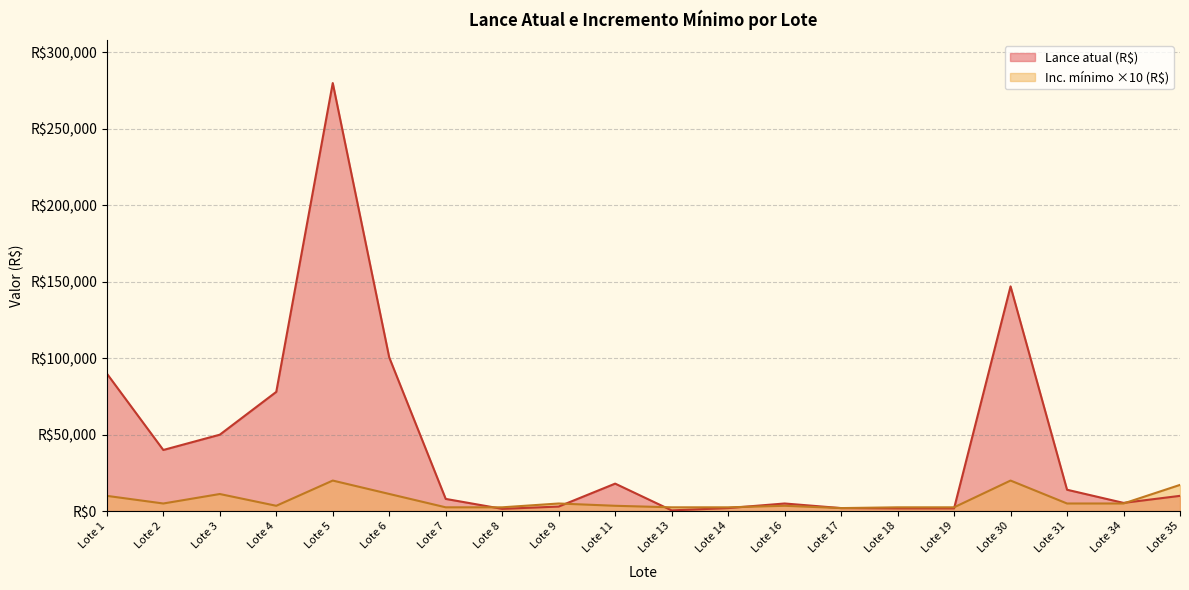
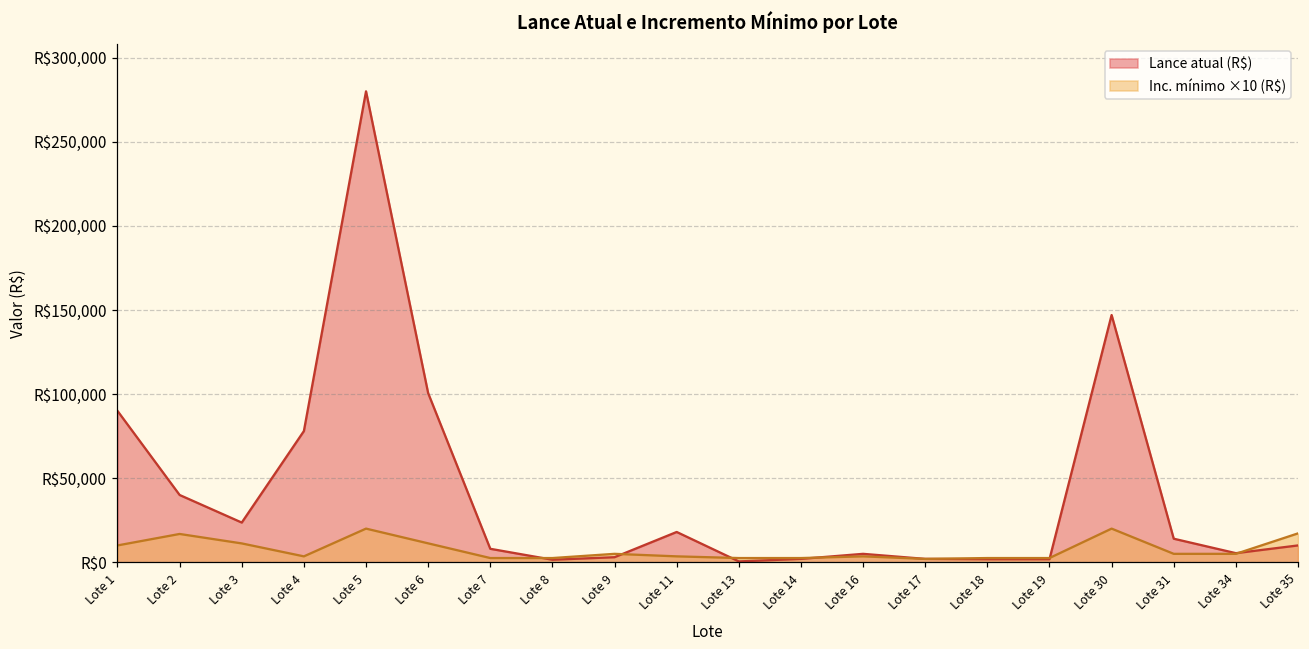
Inc. mínimo ×10 (R$), Lote 2: R$5,000 -> R$17,000
Lance atual (R$), Lote 3: R$50,000 -> R$24,000
